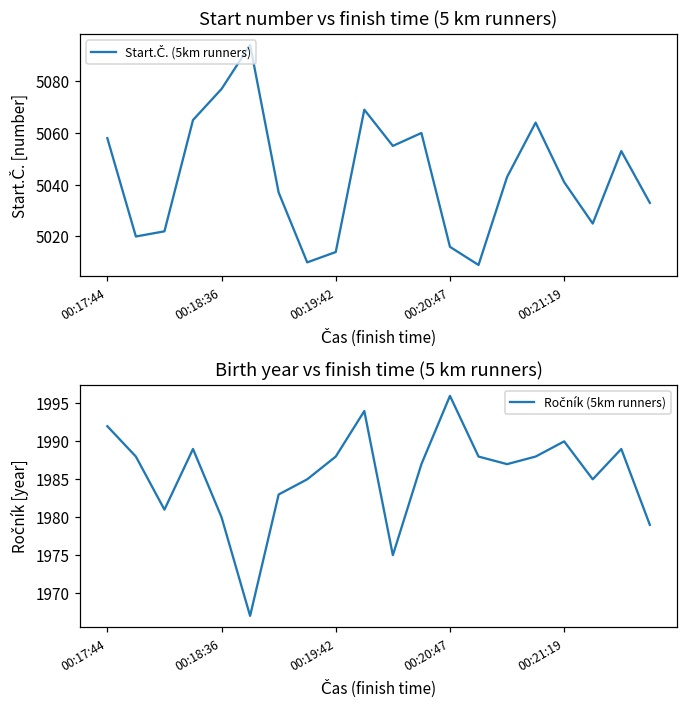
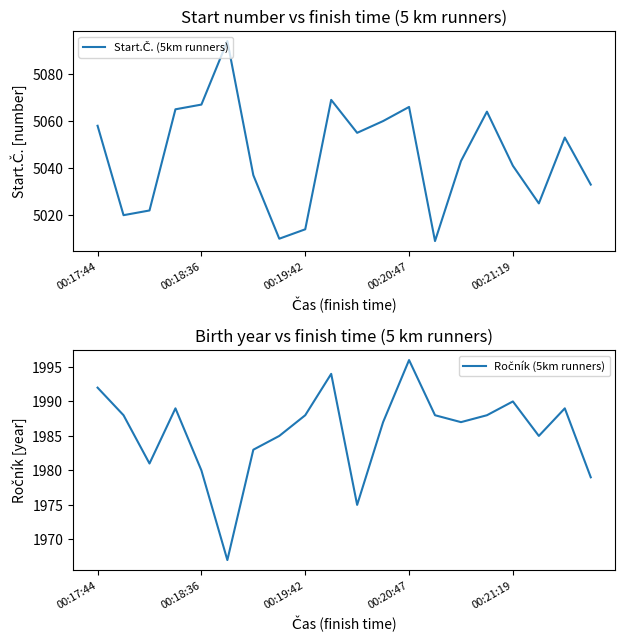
Start number vs finish time (5 km runners), 00:18:36: 5077 -> 5067
Start number vs finish time (5 km runners), 00:20:47: 5016 -> 5066
